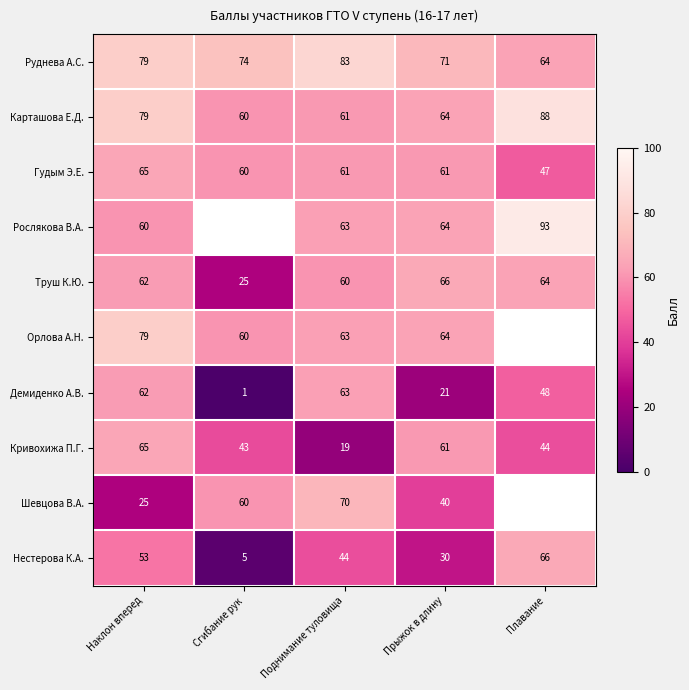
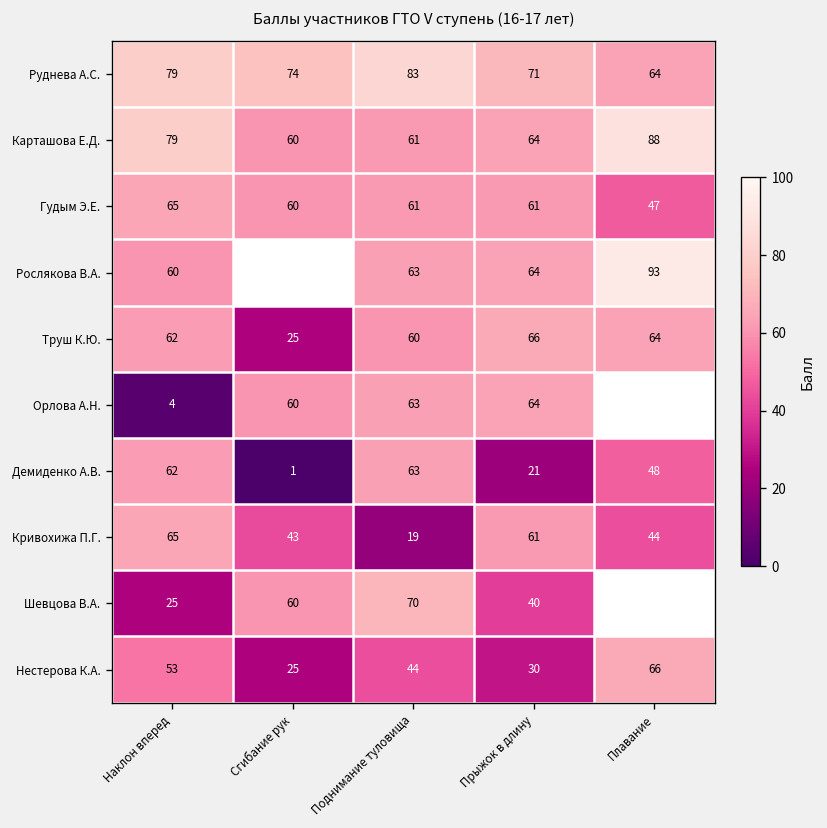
Орлова А.Н., Наклон вперед: 79 -> 4
Нестерова К.А., Сгибание рук: 5 -> 25
